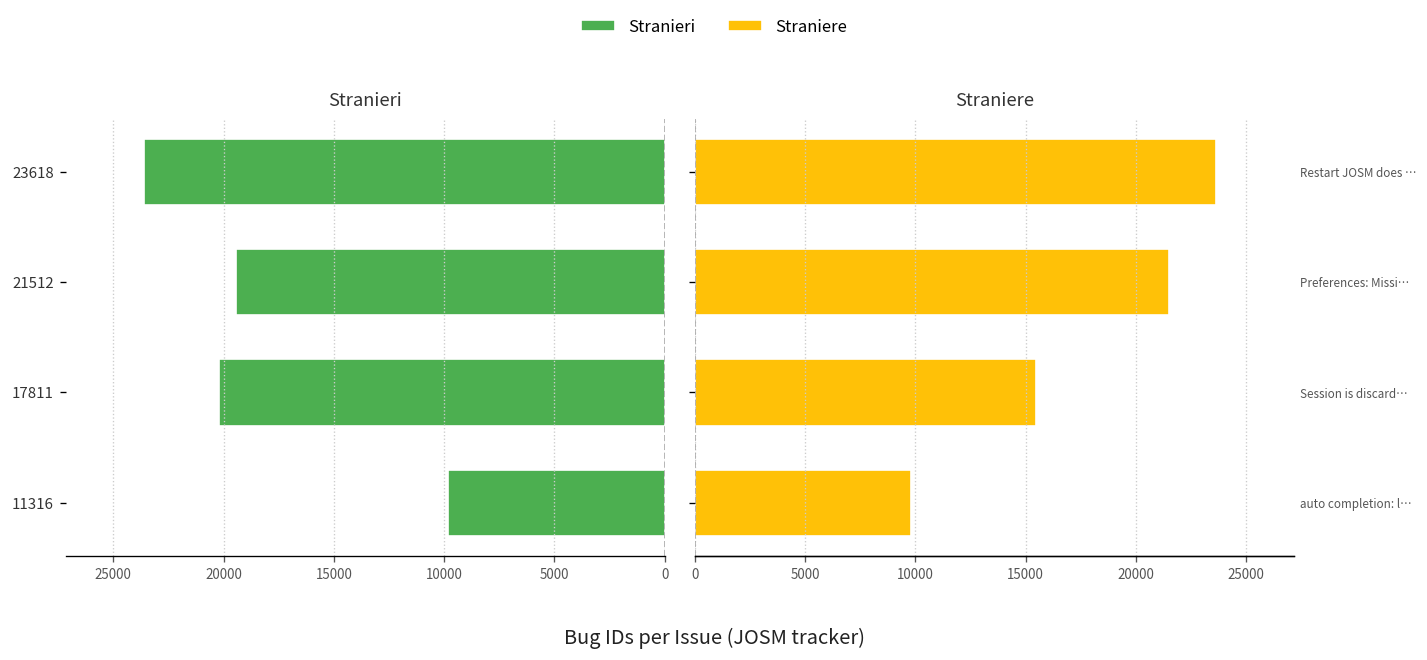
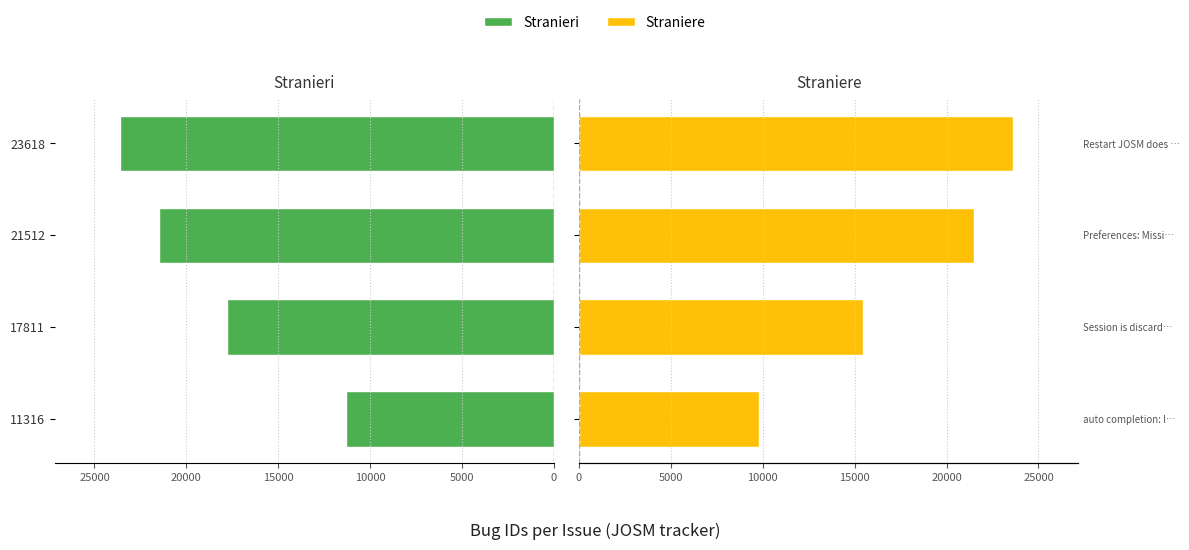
Stranieri, 21512: 19400 -> 21500
Stranieri, 17811: 20200 -> 17800
Stranieri, 11316: 9800 -> 11300
